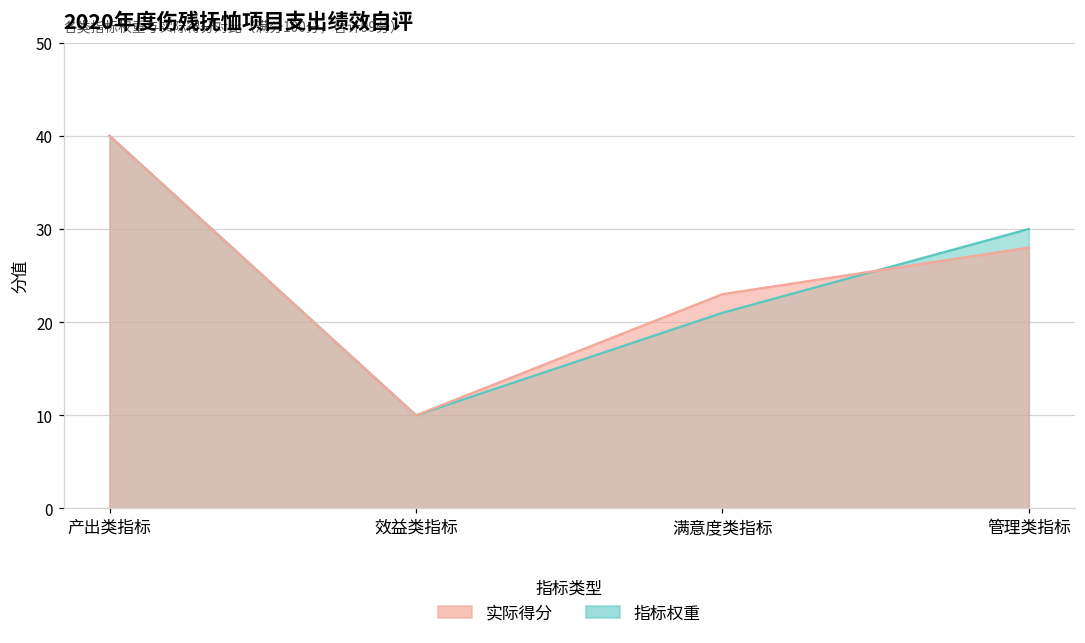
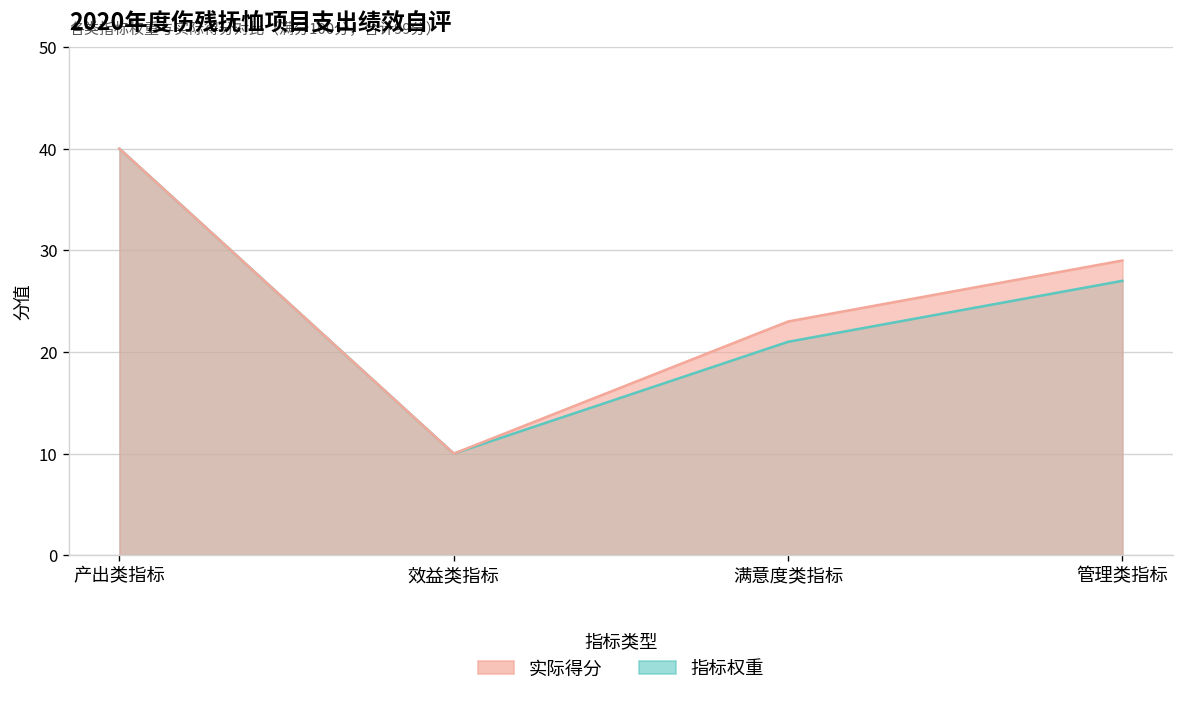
指标权重, 管理类指标: 30 -> 27
实际得分, 管理类指标: 28 -> 29
